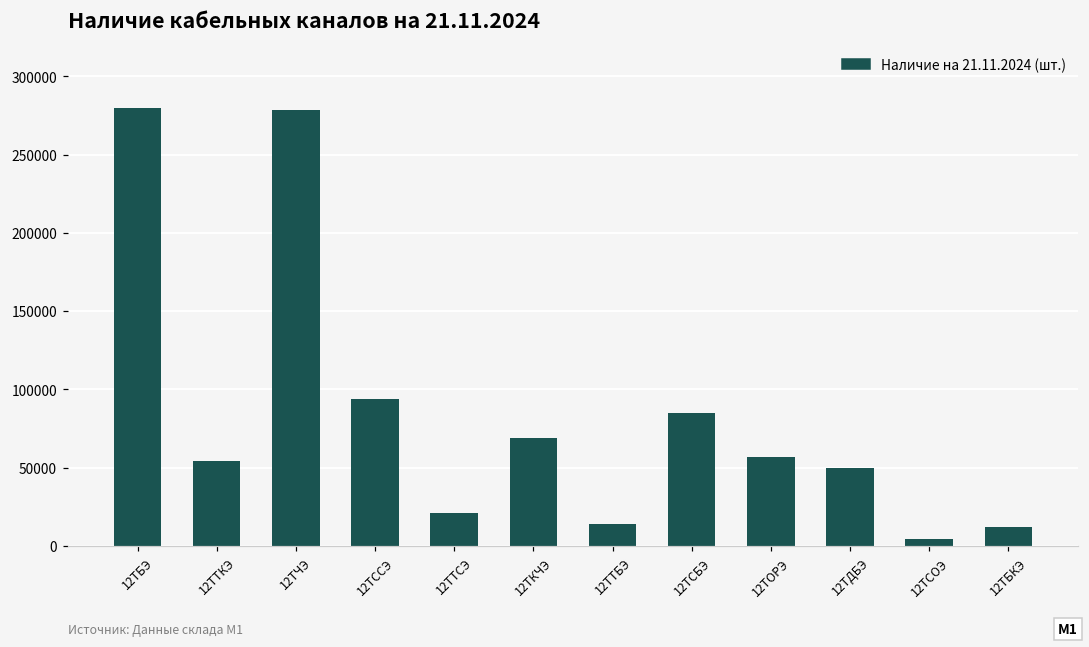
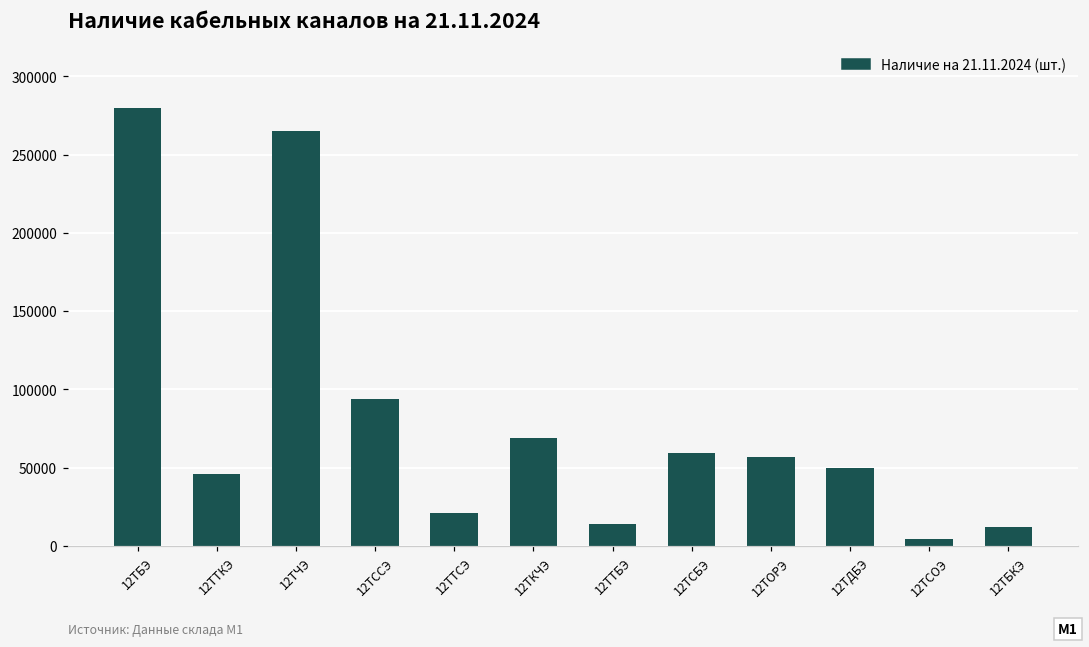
12ТТКЭ: 54000 -> 46000
12ТЧЭ: 278000 -> 265000
12ТСБЭ: 85000 -> 59000
